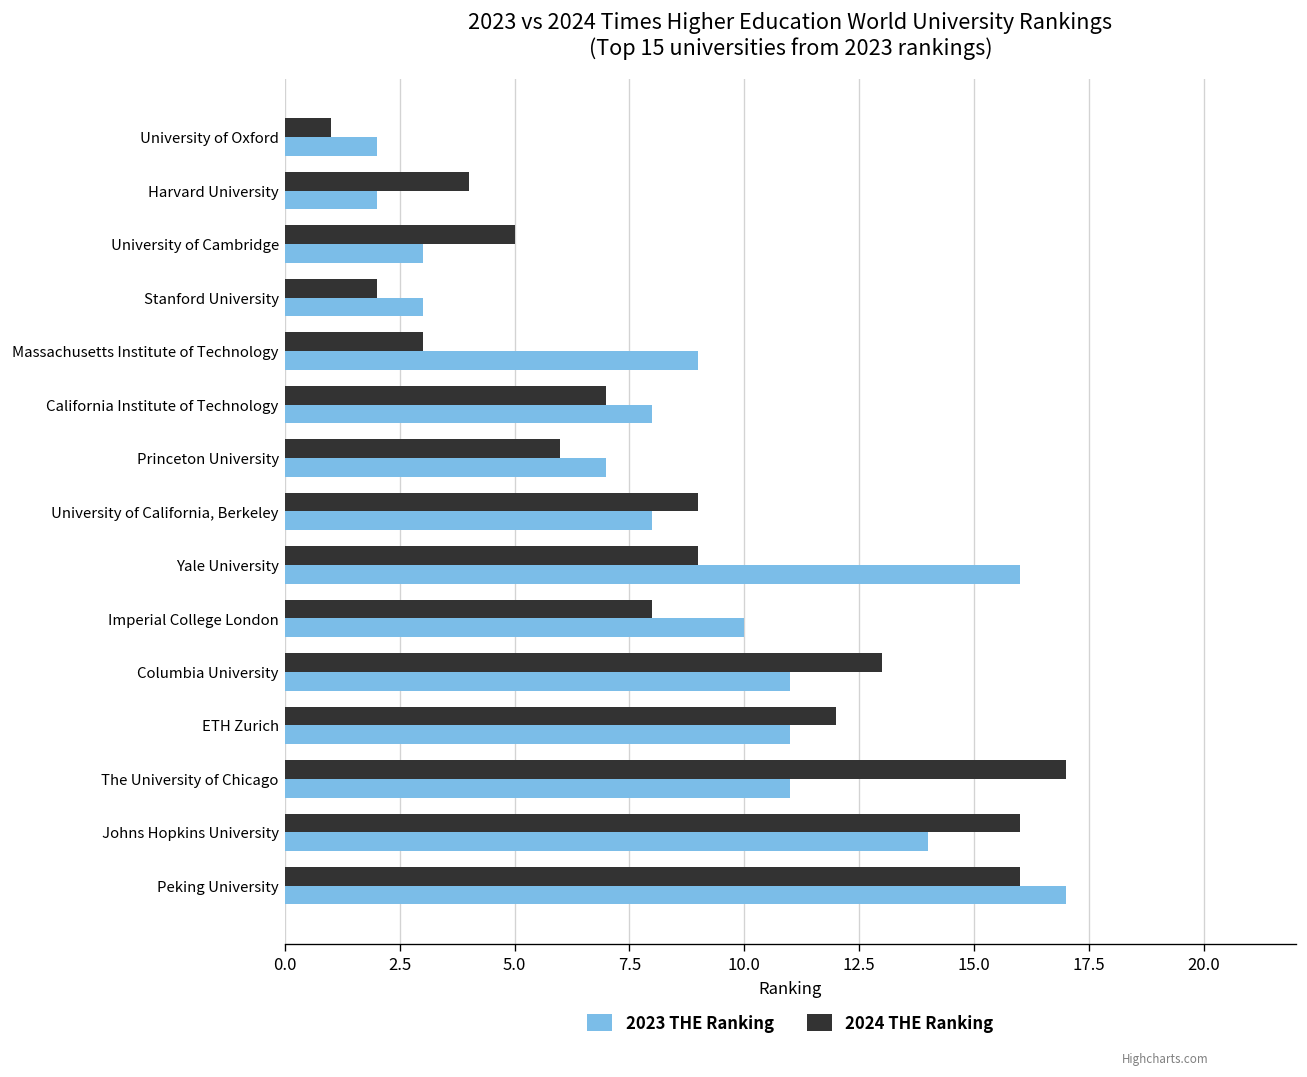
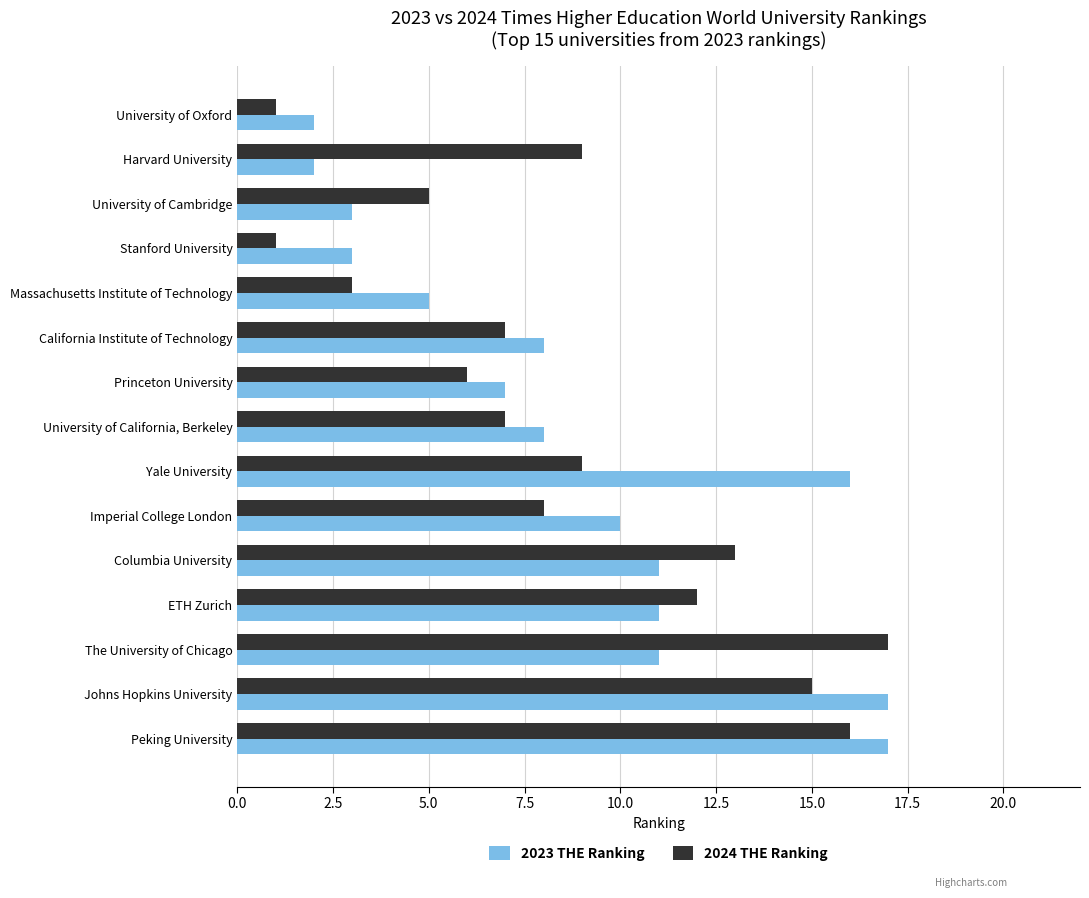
2024 THE Ranking, Harvard University: 4 -> 9
2024 THE Ranking, Stanford University: 2 -> 1
2023 THE Ranking, Massachusetts Institute of Technology: 9 -> 5
2024 THE Ranking, University of California, Berkeley: 9 -> 7
2024 THE Ranking, Johns Hopkins University: 16 -> 15
2023 THE Ranking, Johns Hopkins University: 14 -> 17
